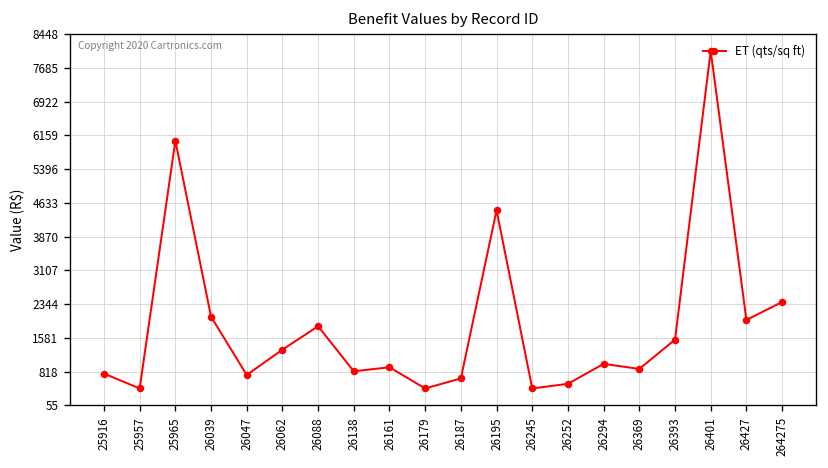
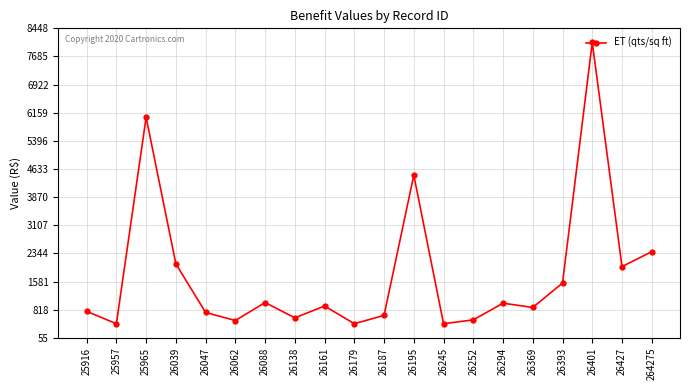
26062: 1300 -> 500
26088: 1800 -> 1000
26138: 800 -> 600
